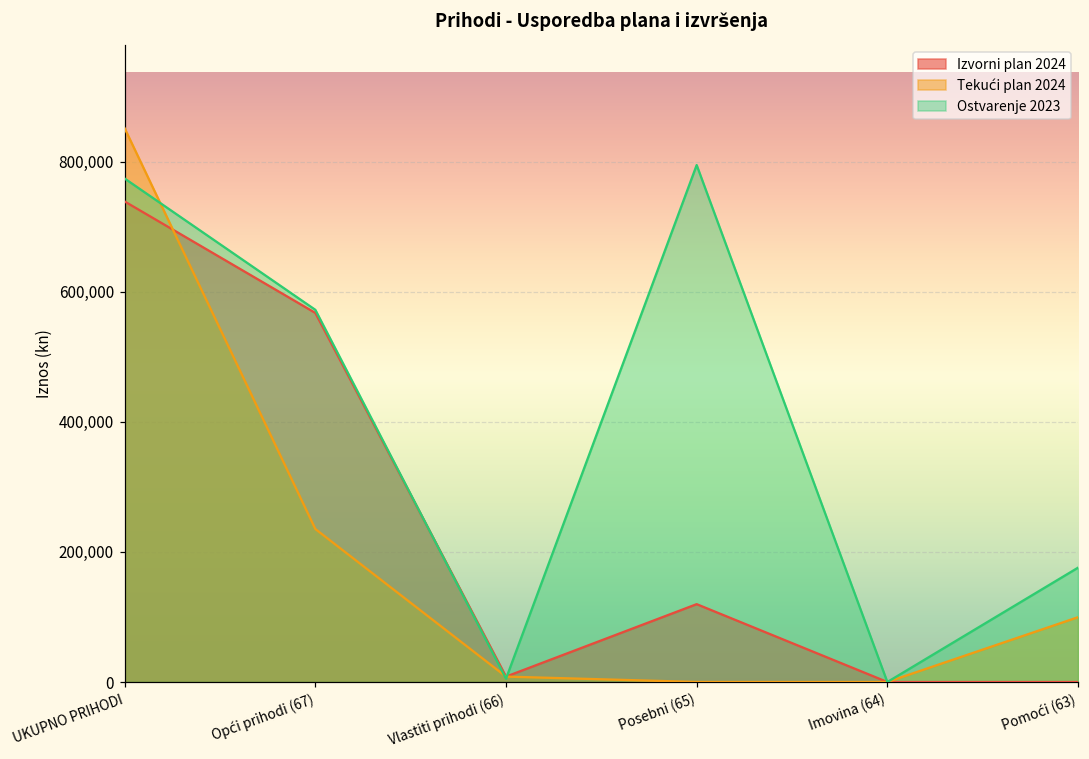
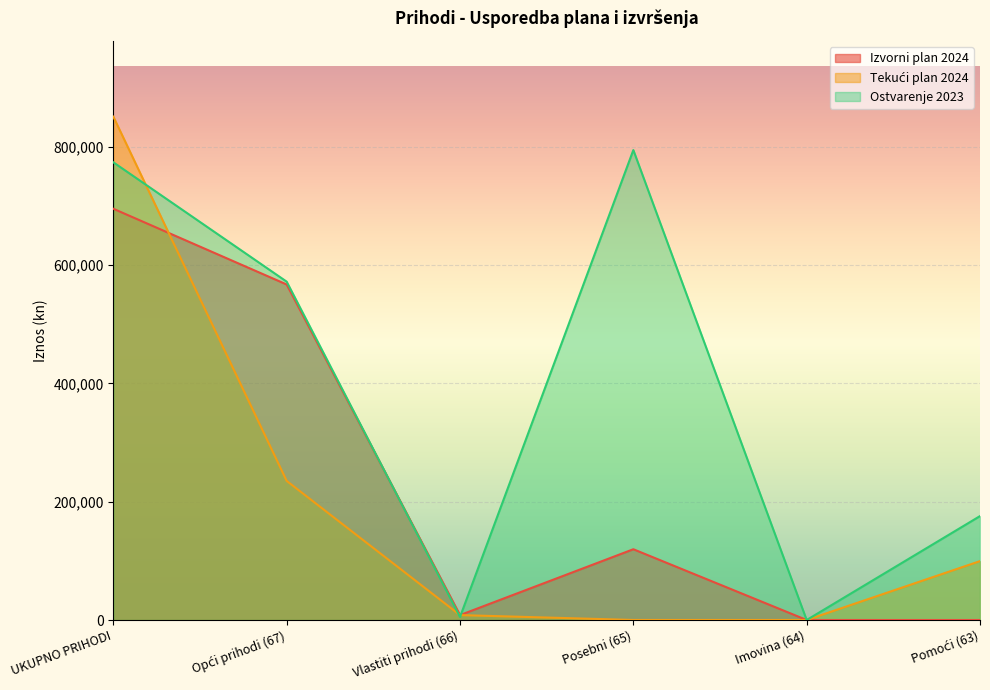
Izvorni plan 2024, UKUPNO PRIHODI: 740,000 -> 700,000
